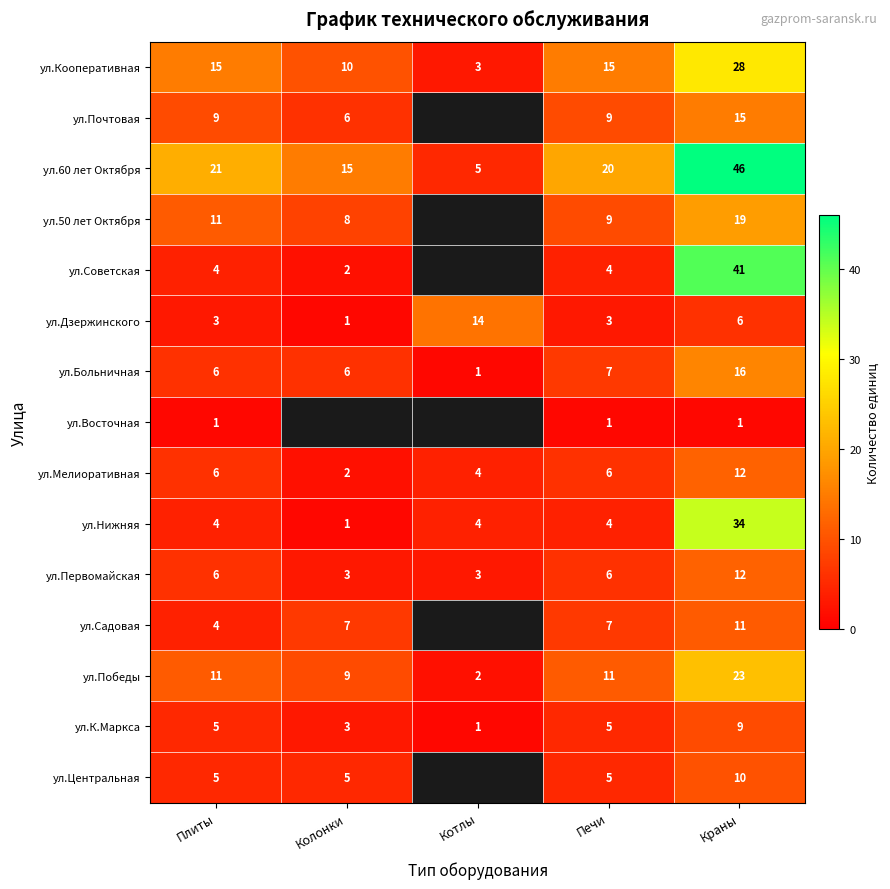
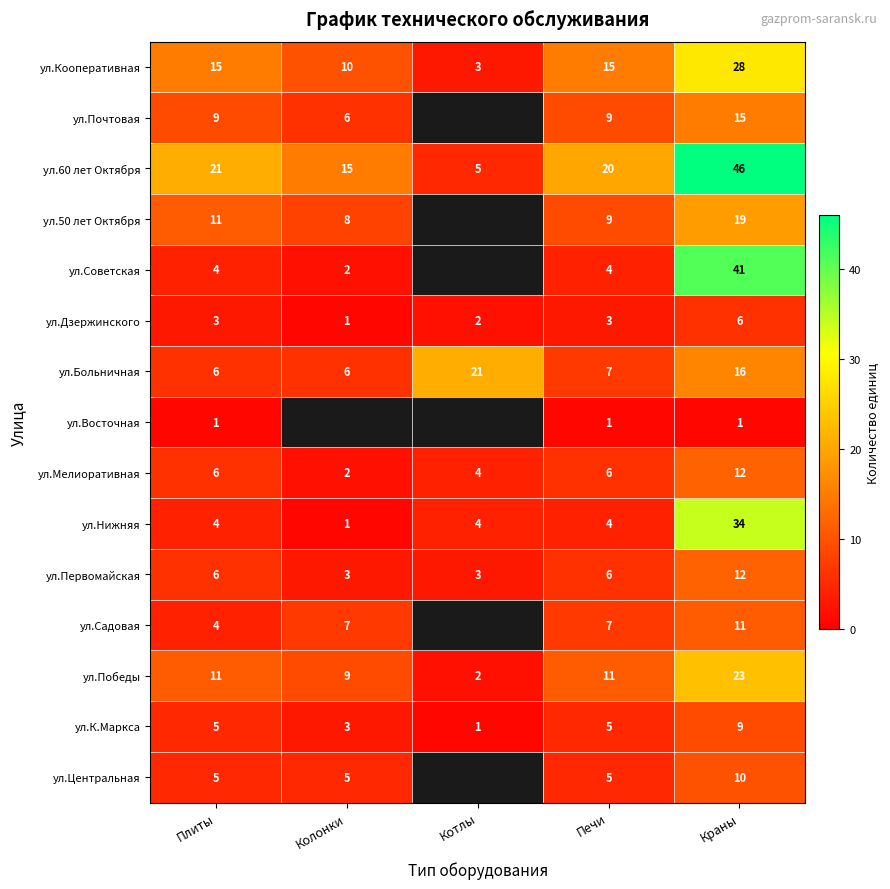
ул.Дзержинского, Котлы: 14 -> 2
ул.Больничная, Котлы: 1 -> 21
